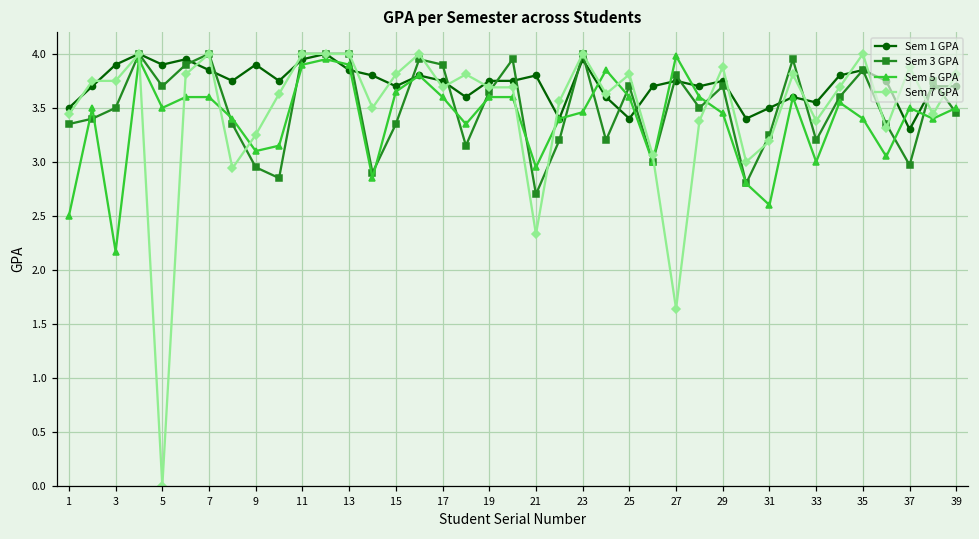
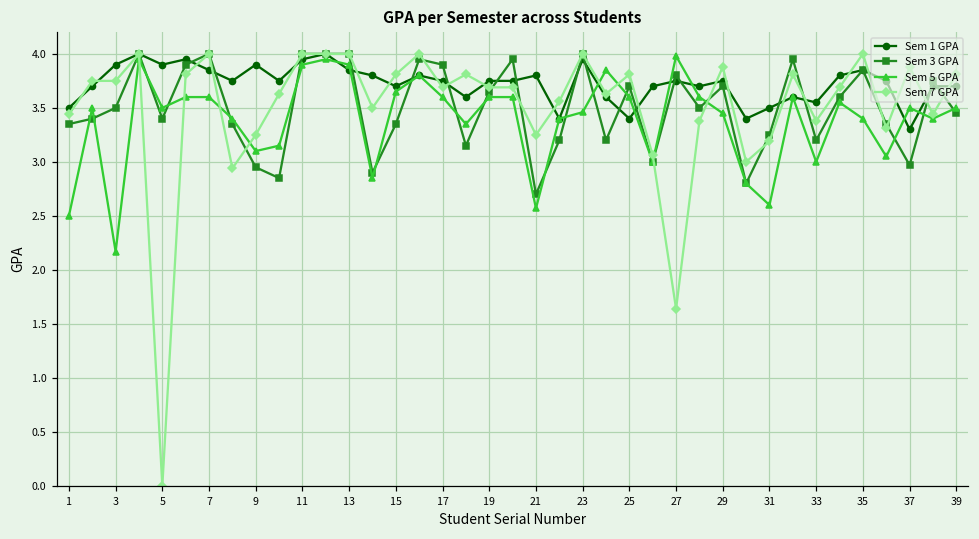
Sem 3 GPA, 5: 3.7 -> 3.4
Sem 5 GPA, 21: 3.0 -> 2.6
Sem 7 GPA, 21: 2.3 -> 3.3
